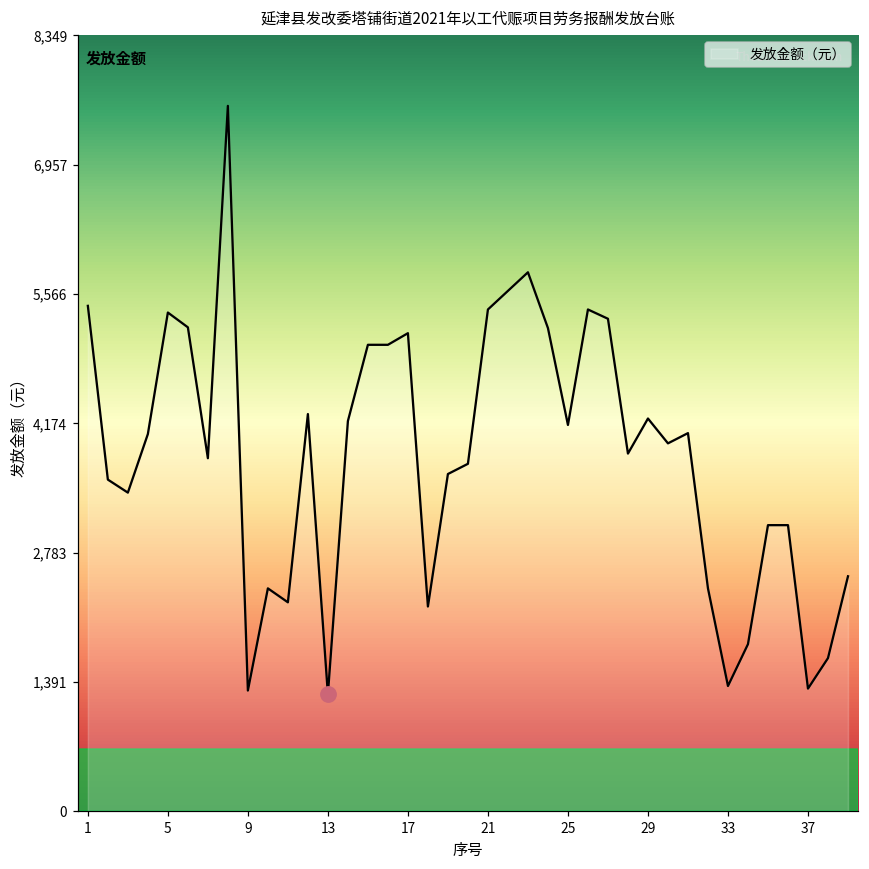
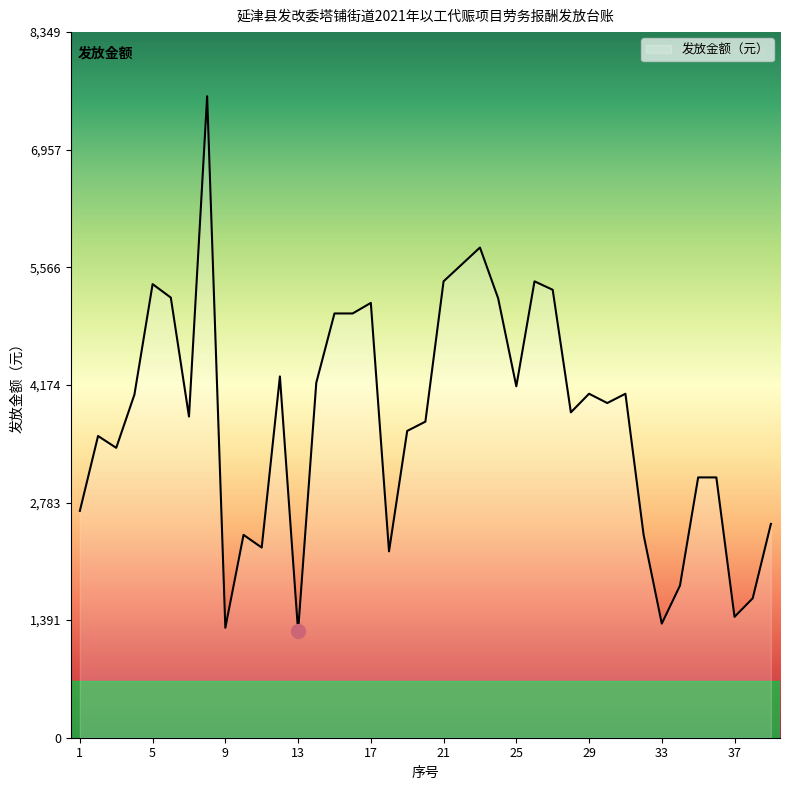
发放金额（元）, 1: 5,400 -> 2,700
发放金额（元）, 29: 4,200 -> 4,100
发放金额（元）, 37: 1,300 -> 1,400
